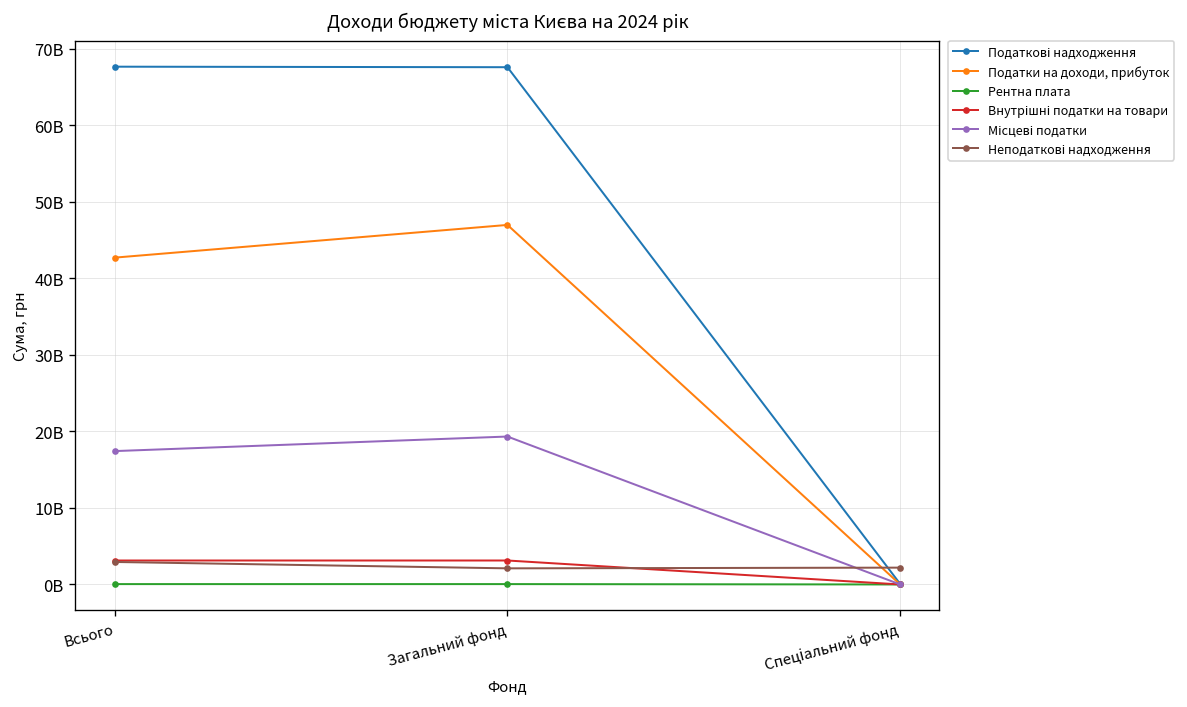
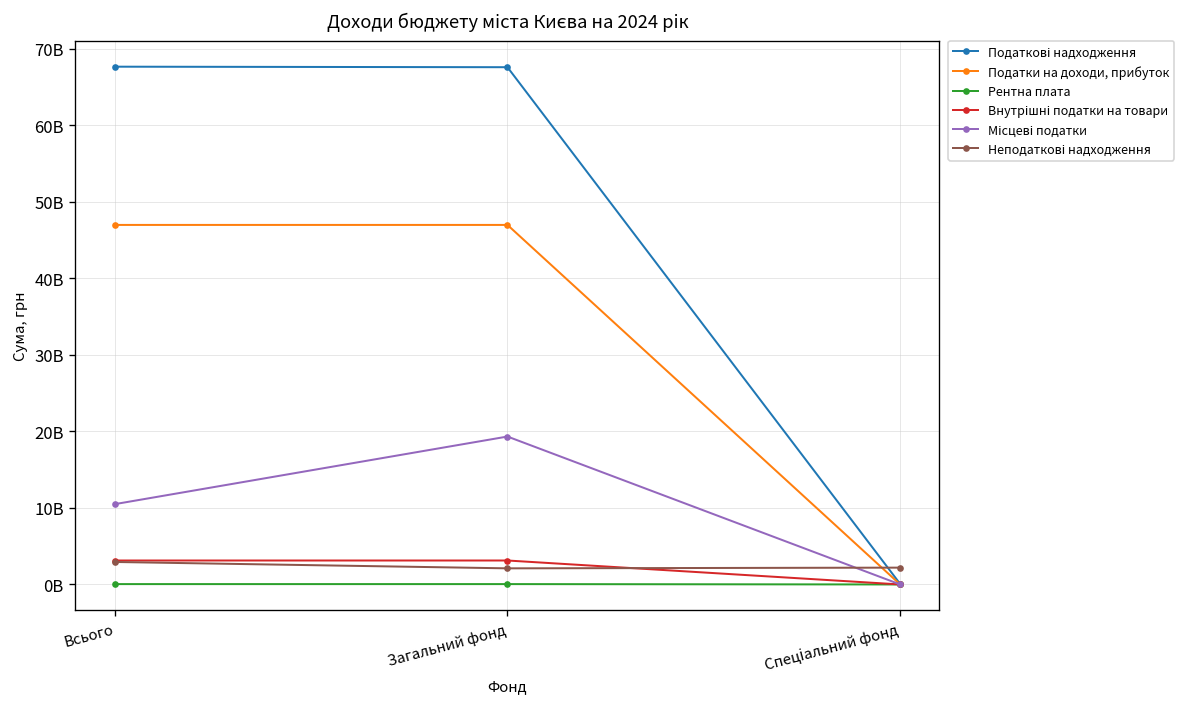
Податки на доходи, прибуток, Всього: 43000000000 -> 47000000000
Місцеві податки, Всього: 17000000000 -> 10000000000
